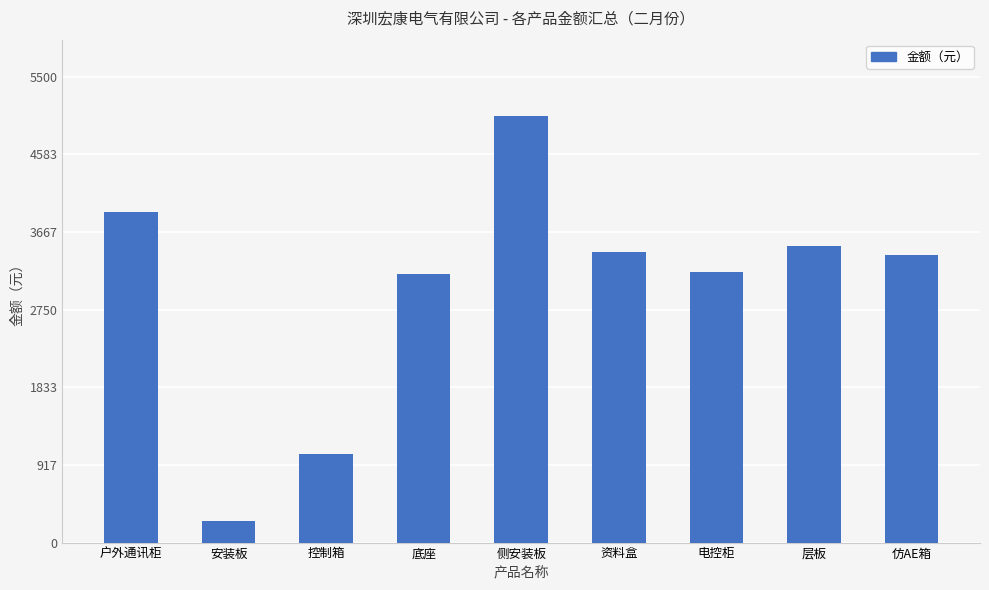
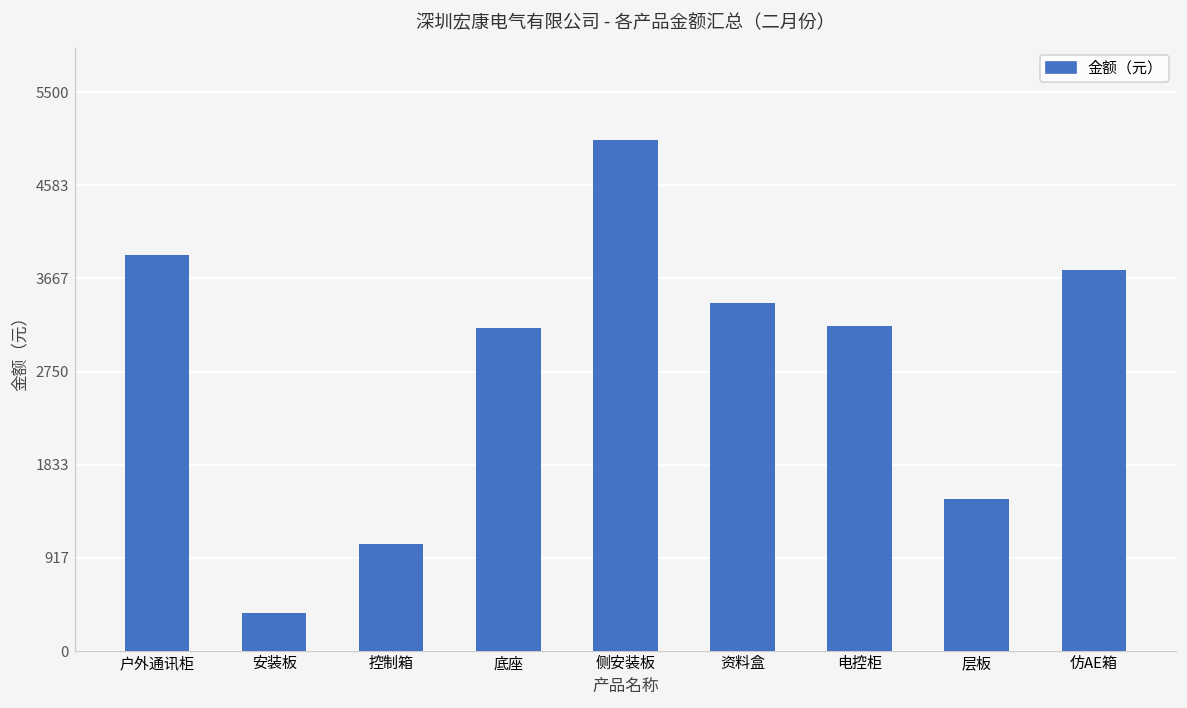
安装板: 300 -> 400
层板: 3500 -> 1500
仿AE箱: 3400 -> 3700
